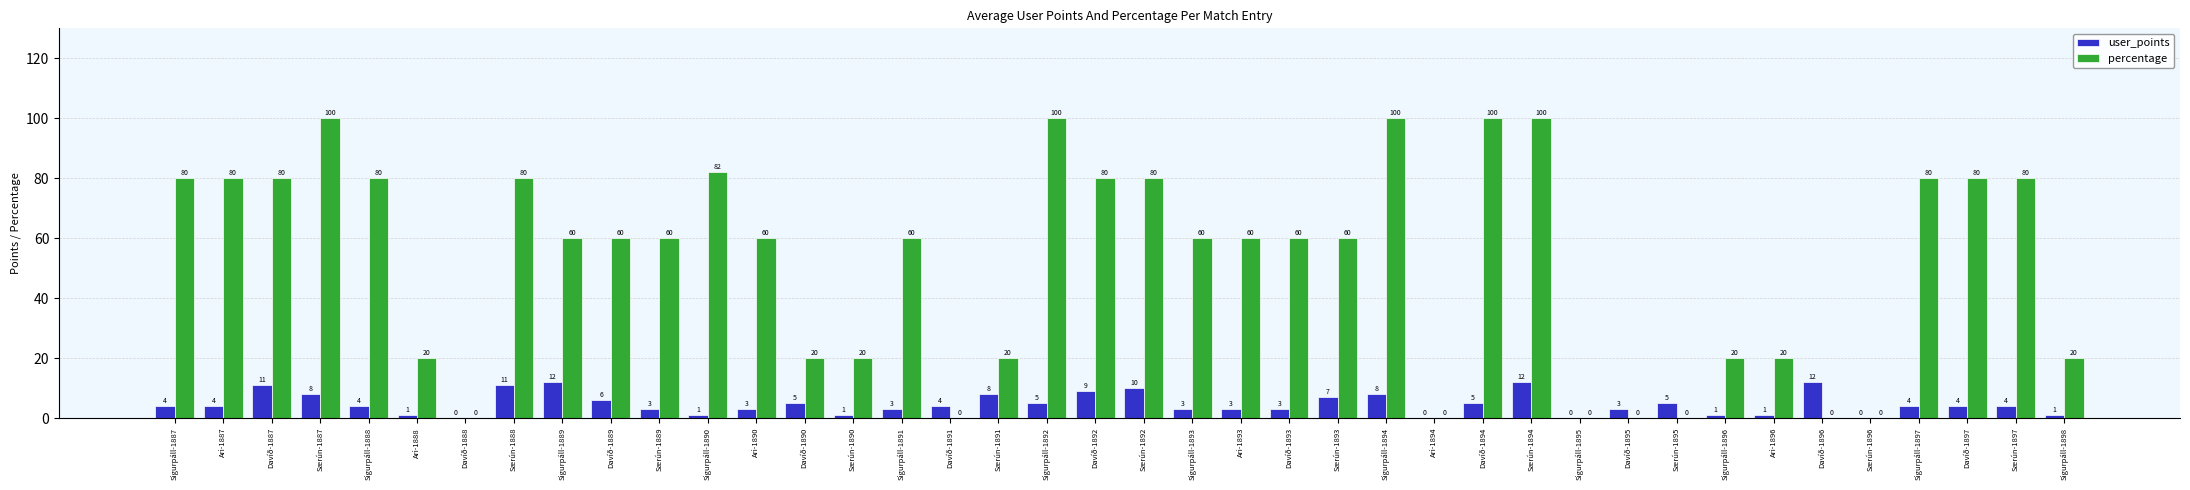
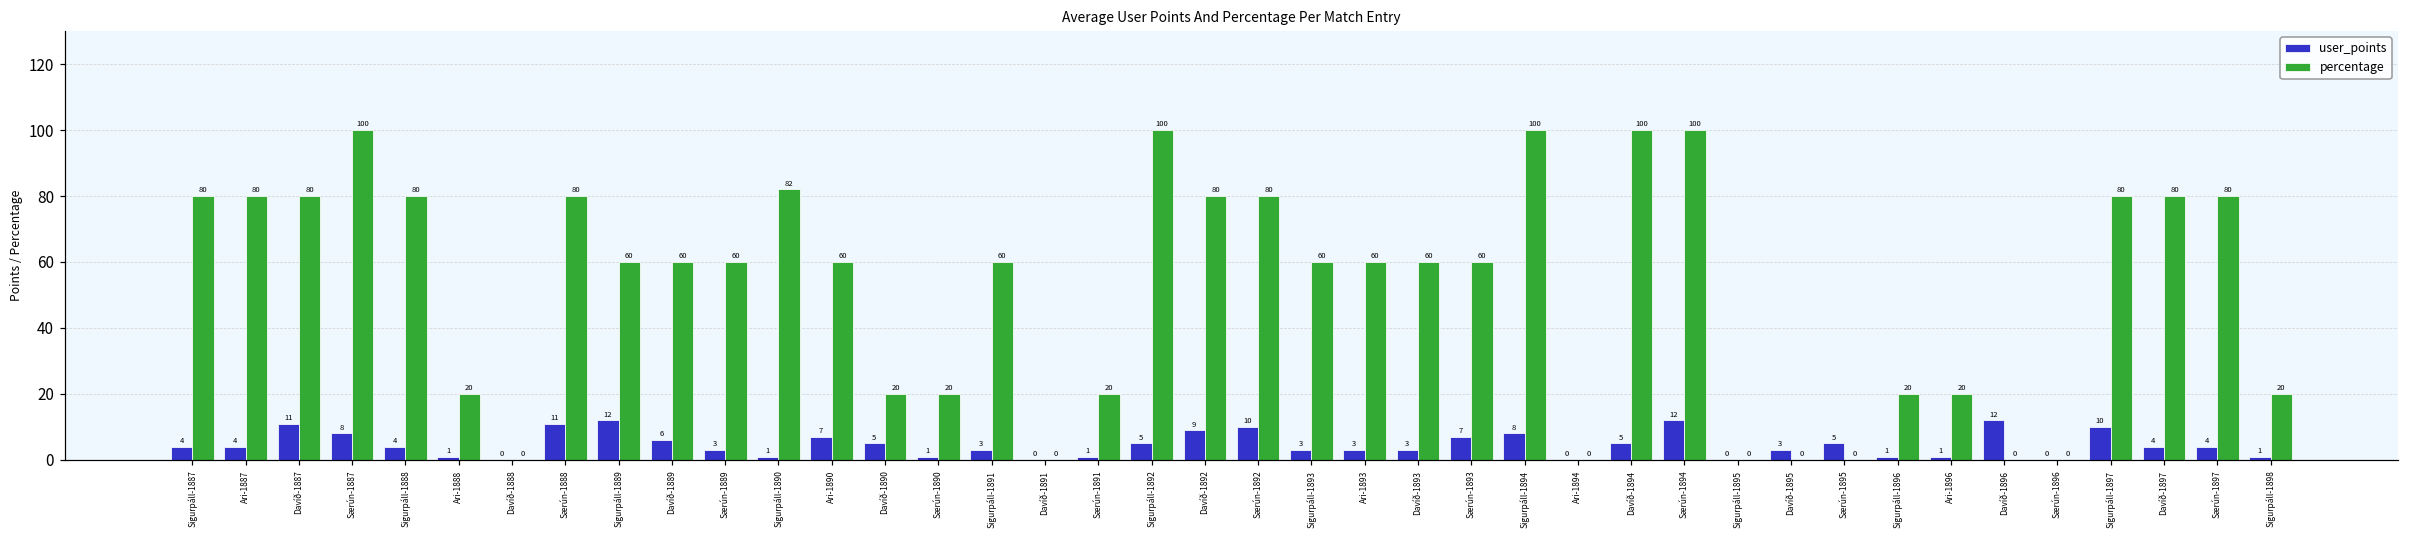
user_points, Ari-1890: 3 -> 7
user_points, Davíð-1891: 4 -> 0
user_points, Særún-1891: 8 -> 1
user_points, Sigurpáll-1897: 4 -> 10
